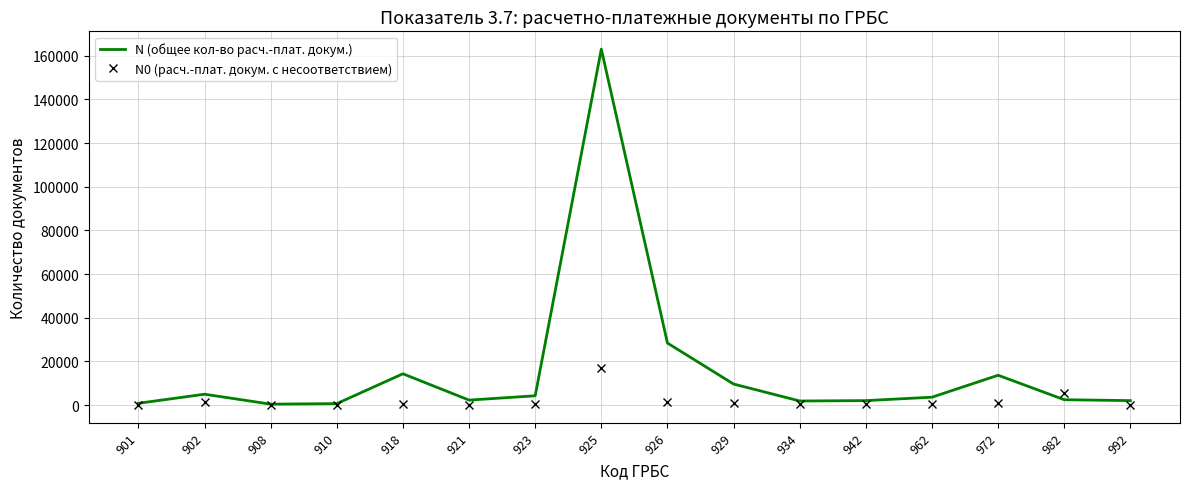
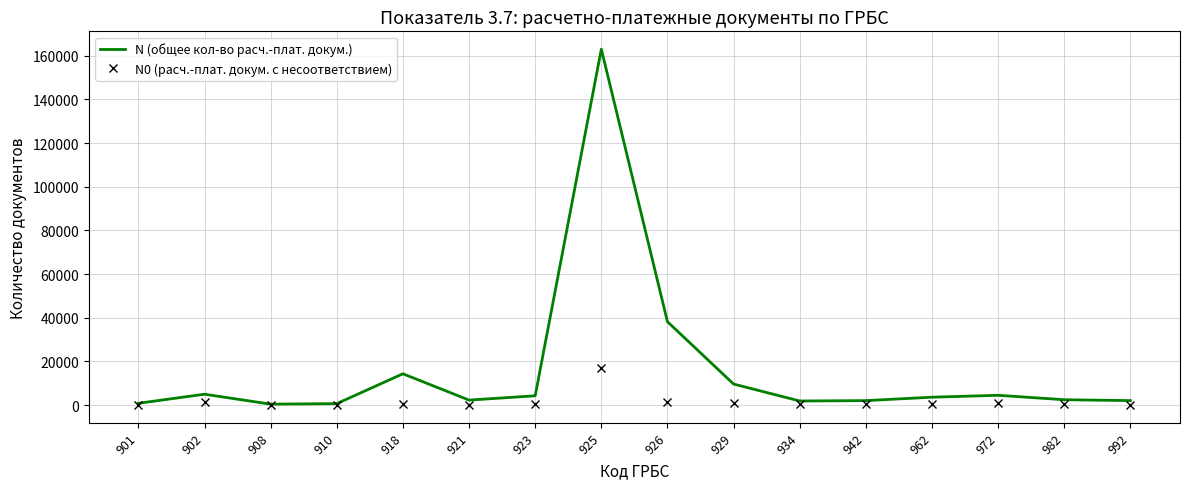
N (общее кол-во расч.-плат. докум.), 926: 28000 -> 38000
N (общее кол-во расч.-плат. докум.), 972: 14000 -> 4000
N0 (расч.-плат. докум. с несоответствием), 982: 5000 -> 0
